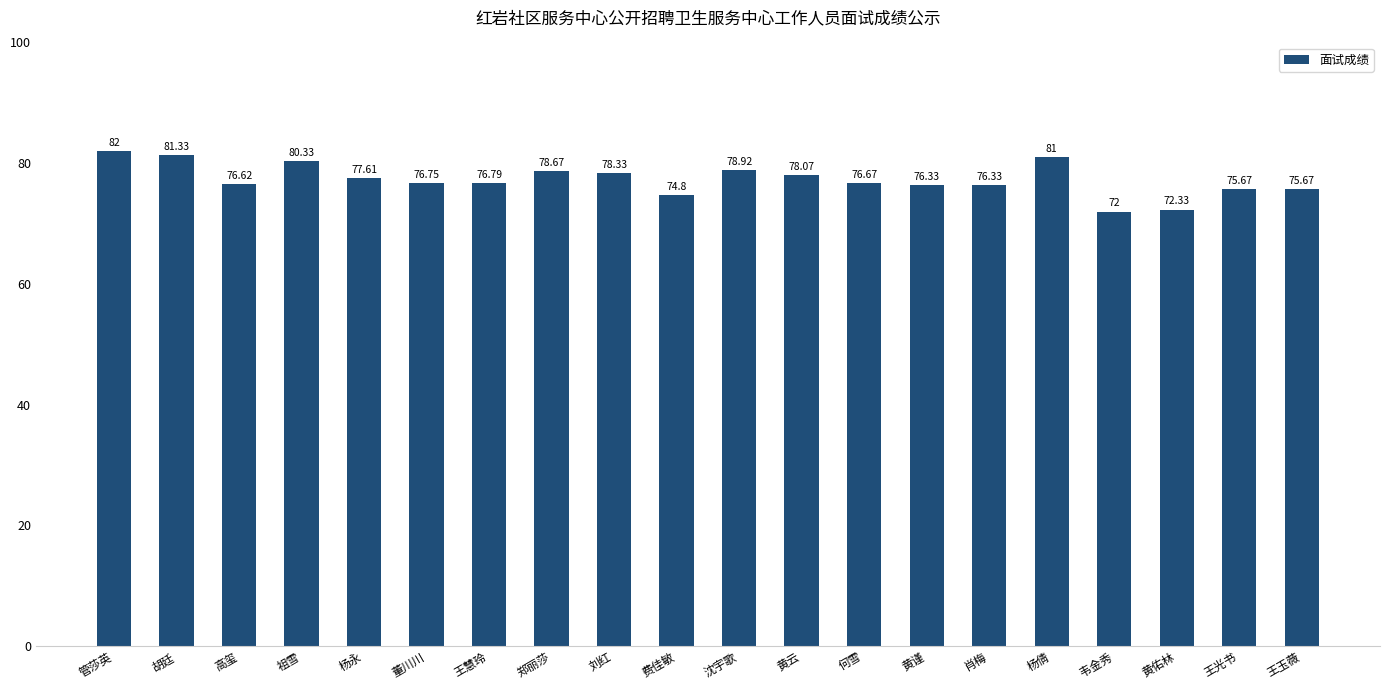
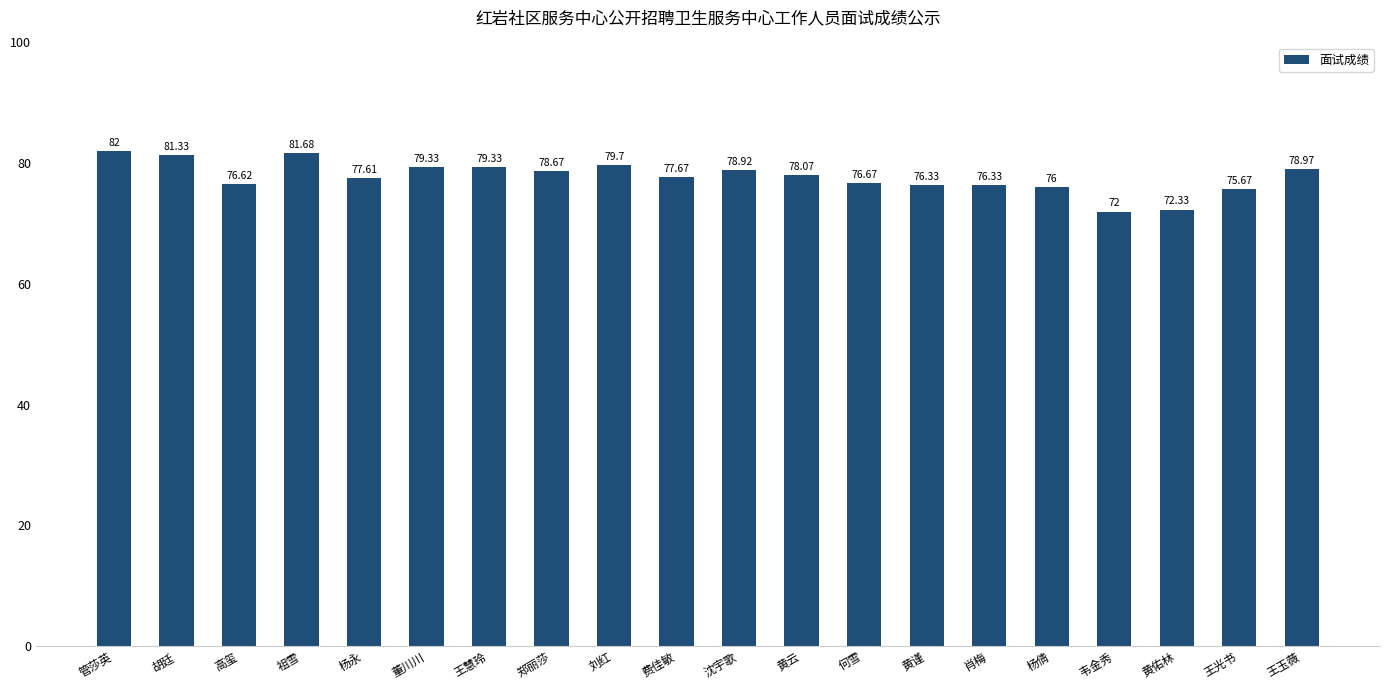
祖雪: 80.33 -> 81.68
董川川: 76.75 -> 79.33
王慧玲: 76.79 -> 79.33
刘红: 78.33 -> 79.7
费佳敏: 74.8 -> 77.67
杨倩: 81 -> 76
王玉薇: 75.67 -> 78.97
